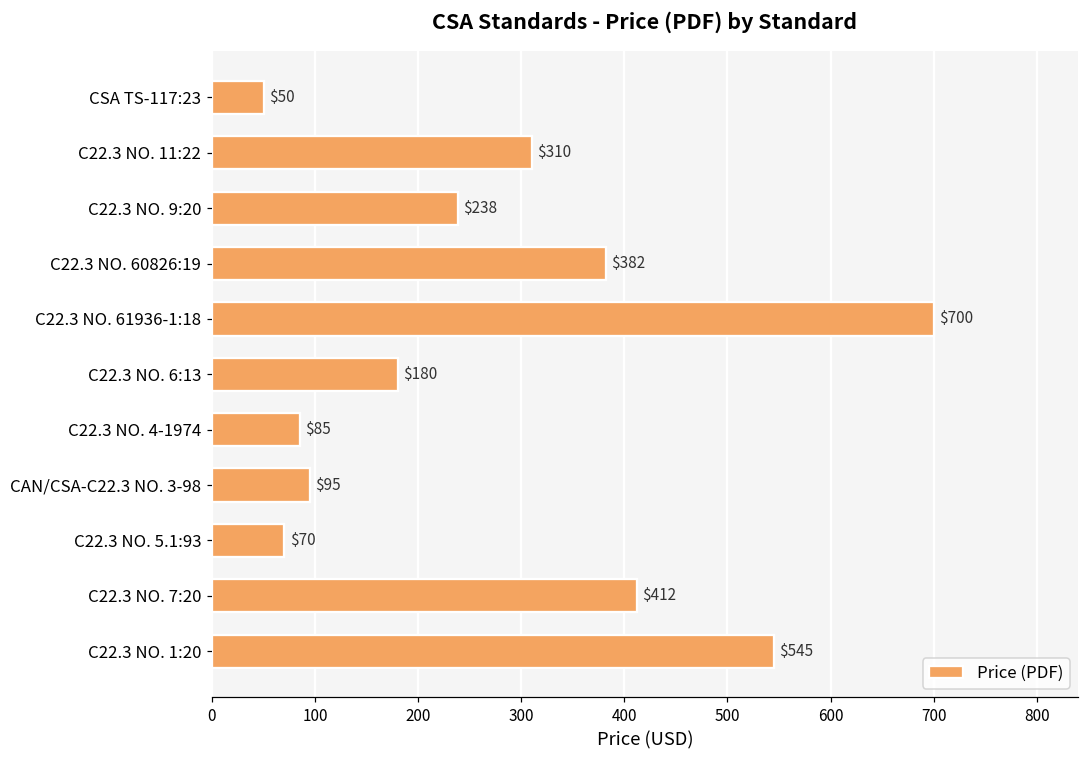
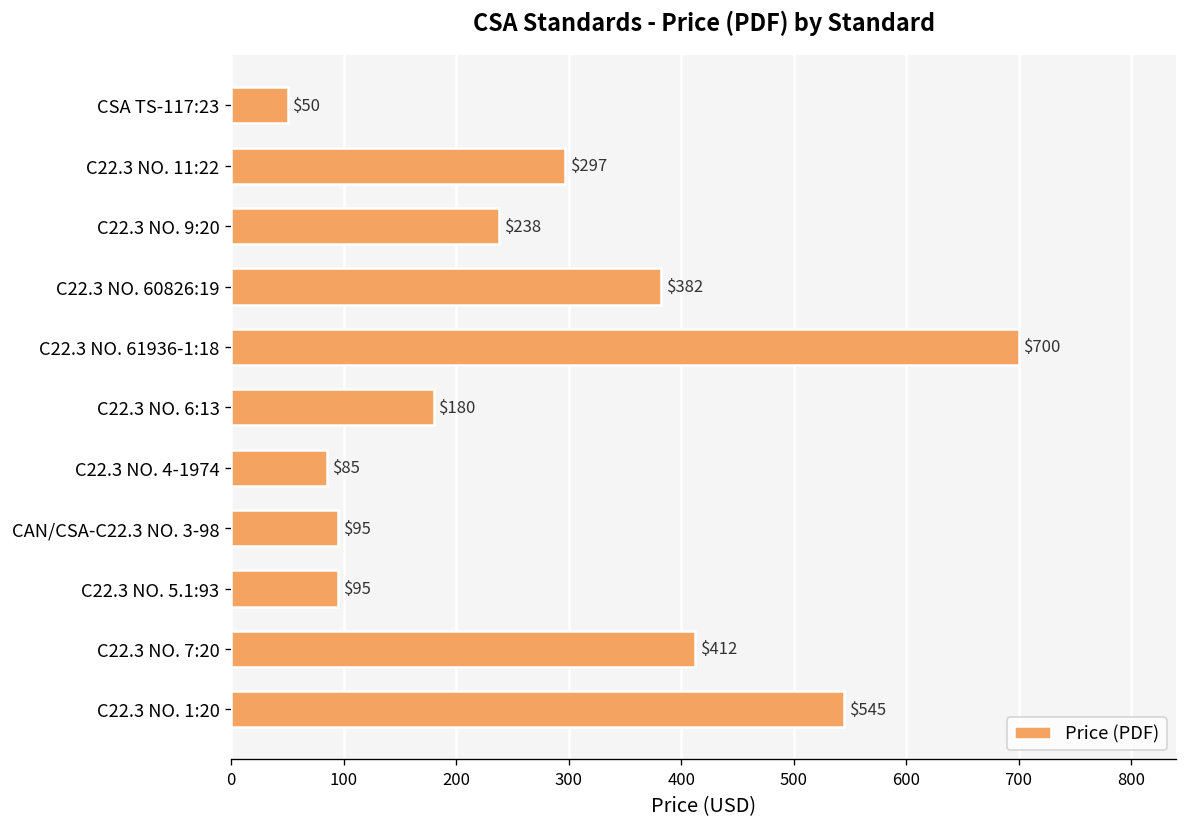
C22.3 NO. 11:22: $310 -> $297
C22.3 NO. 5.1:93: $70 -> $95
